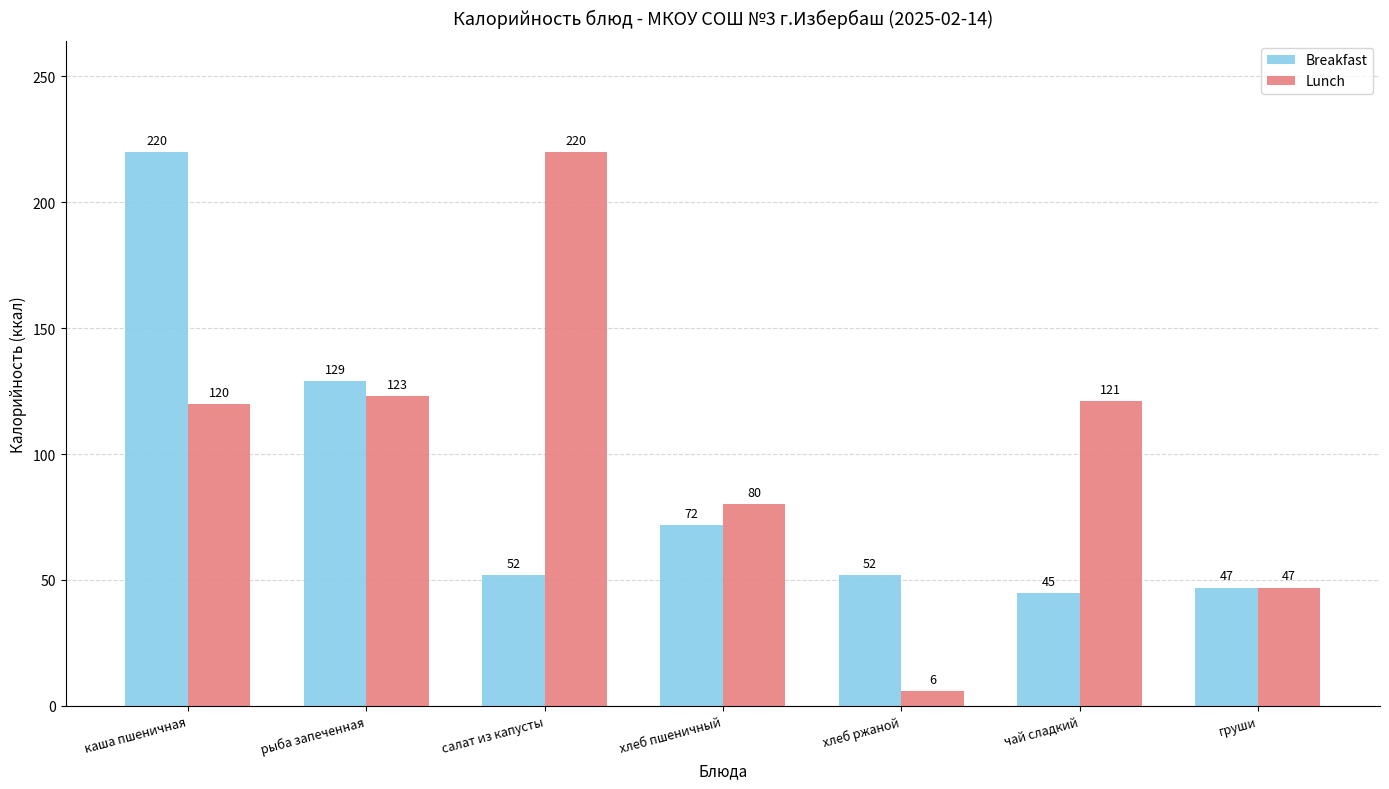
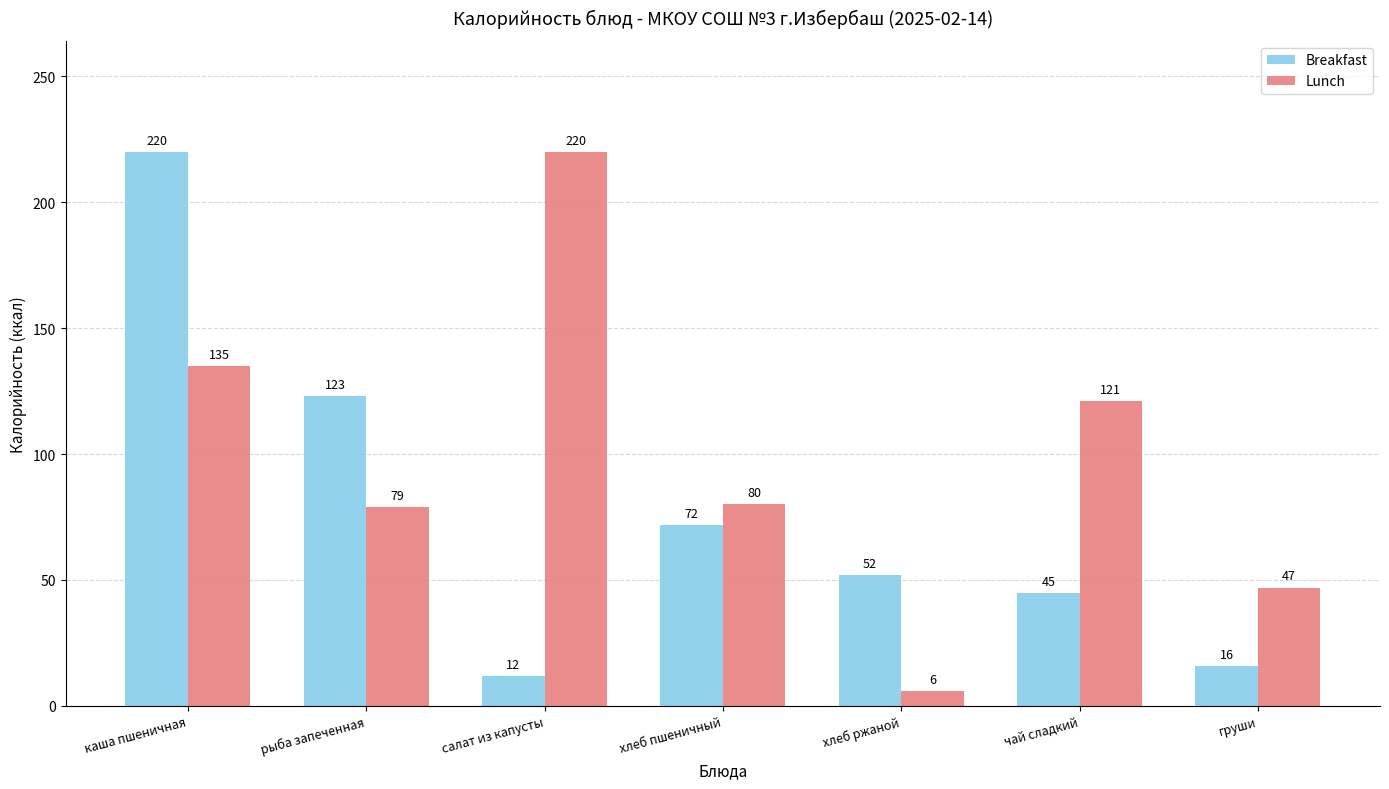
Lunch, каша пшеничная: 120 -> 135
Breakfast, рыба запеченная: 129 -> 123
Lunch, рыба запеченная: 123 -> 79
Breakfast, салат из капусты: 52 -> 12
Breakfast, груши: 47 -> 16
